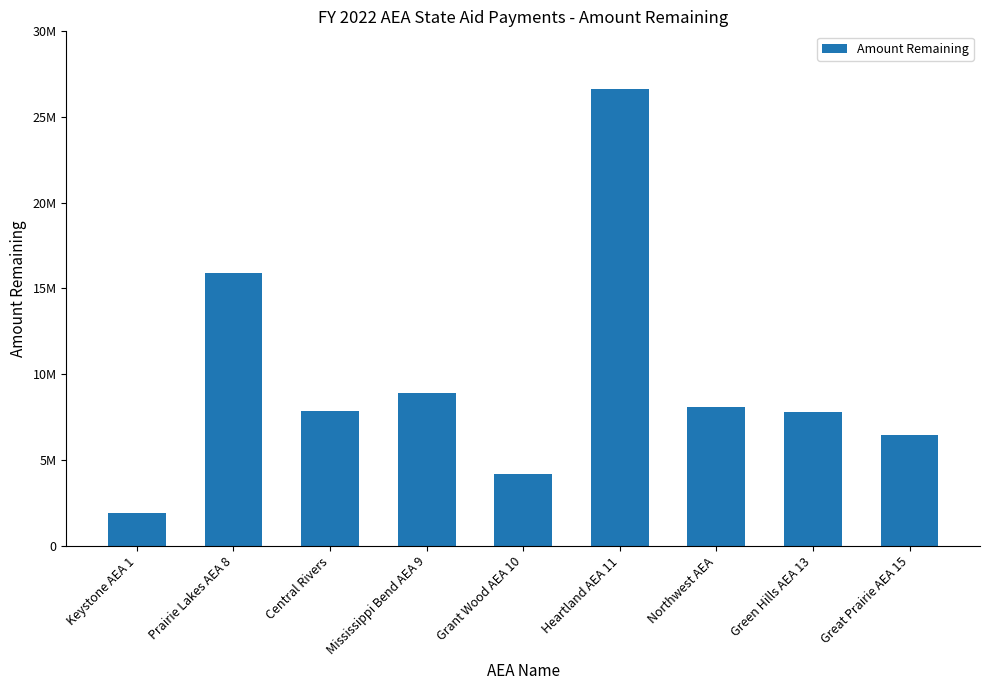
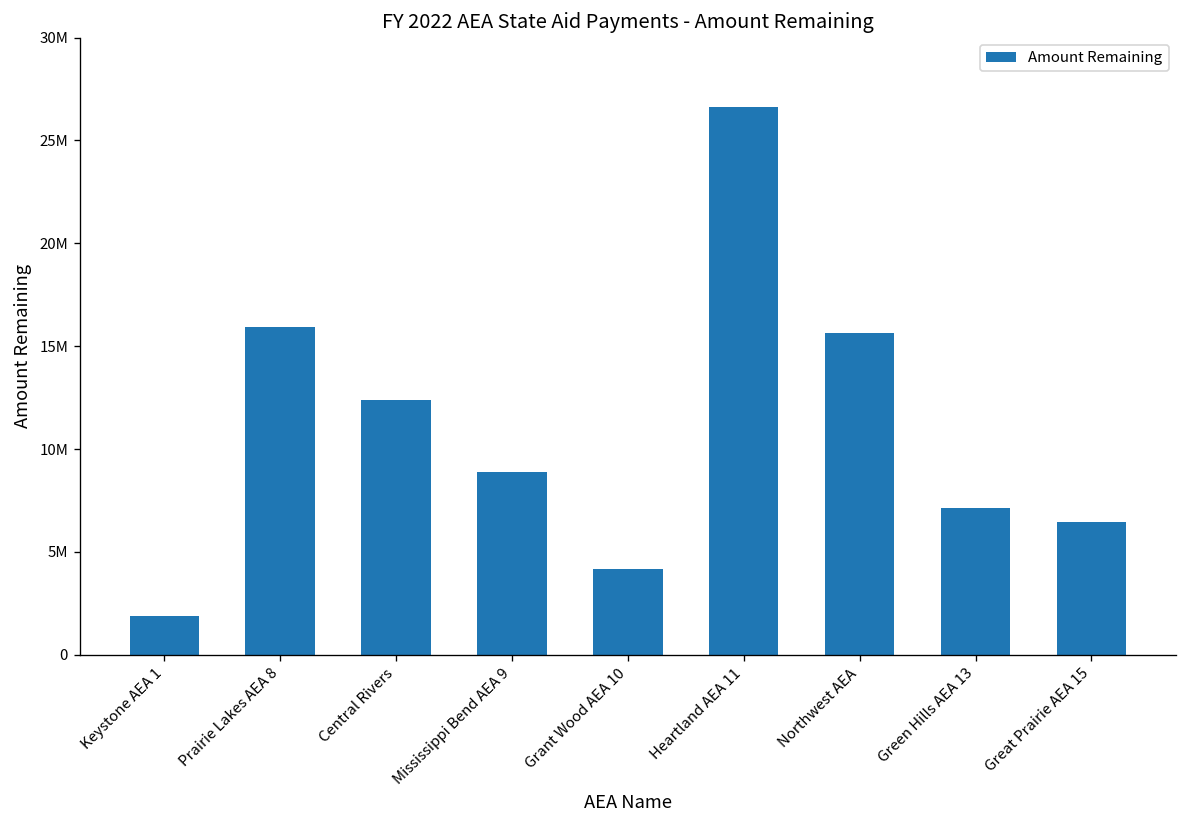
Central Rivers: 7800000 -> 12400000
Northwest AEA: 8100000 -> 15600000
Green Hills AEA 13: 7800000 -> 7200000
